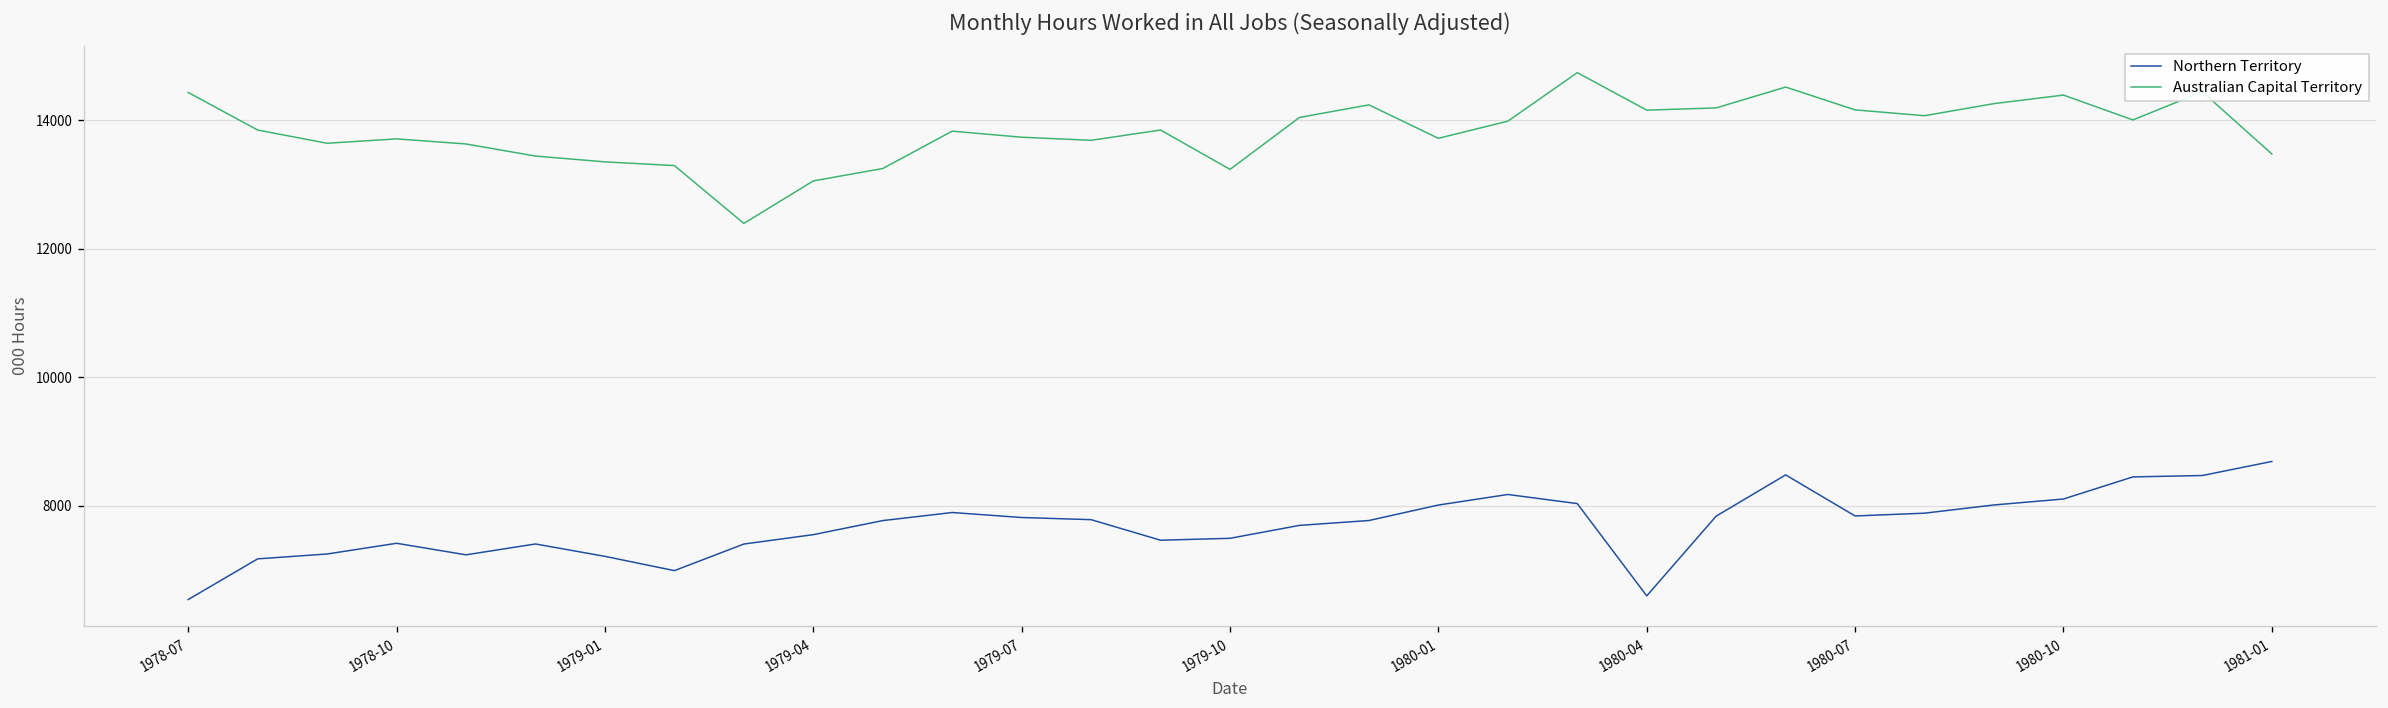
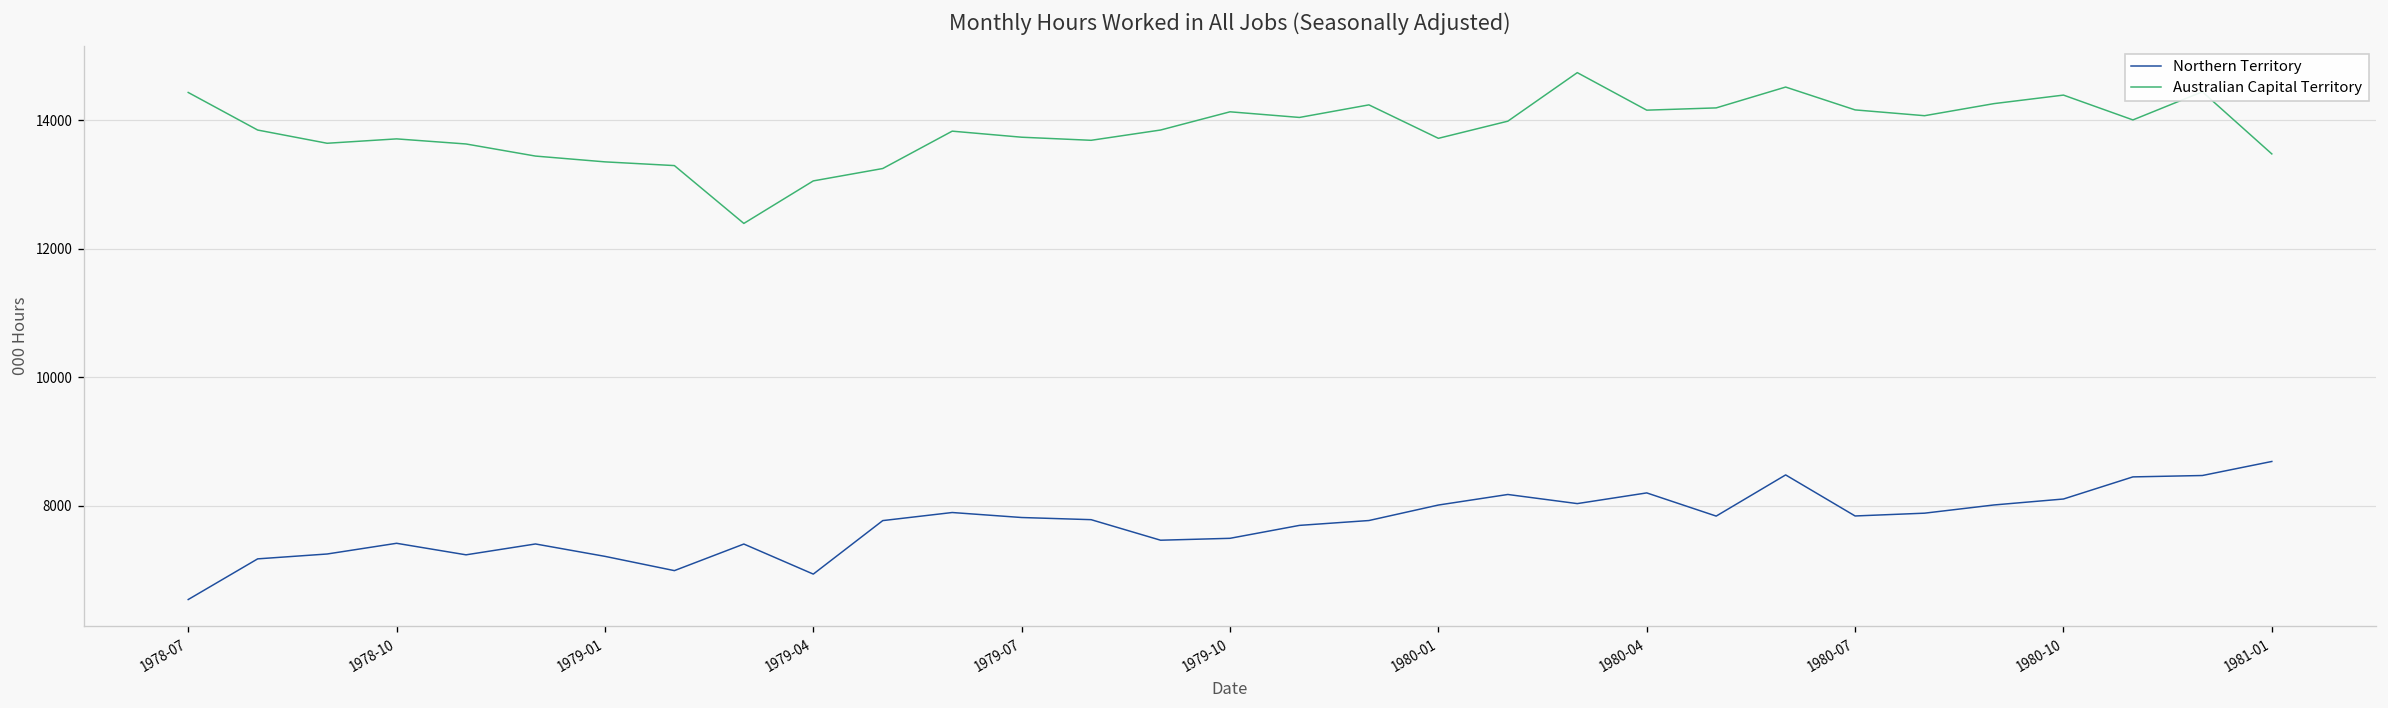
Northern Territory, 1979-04: 7500 -> 6900
Australian Capital Territory, 1979-10: 13200 -> 14100
Northern Territory, 1980-04: 6600 -> 8200
